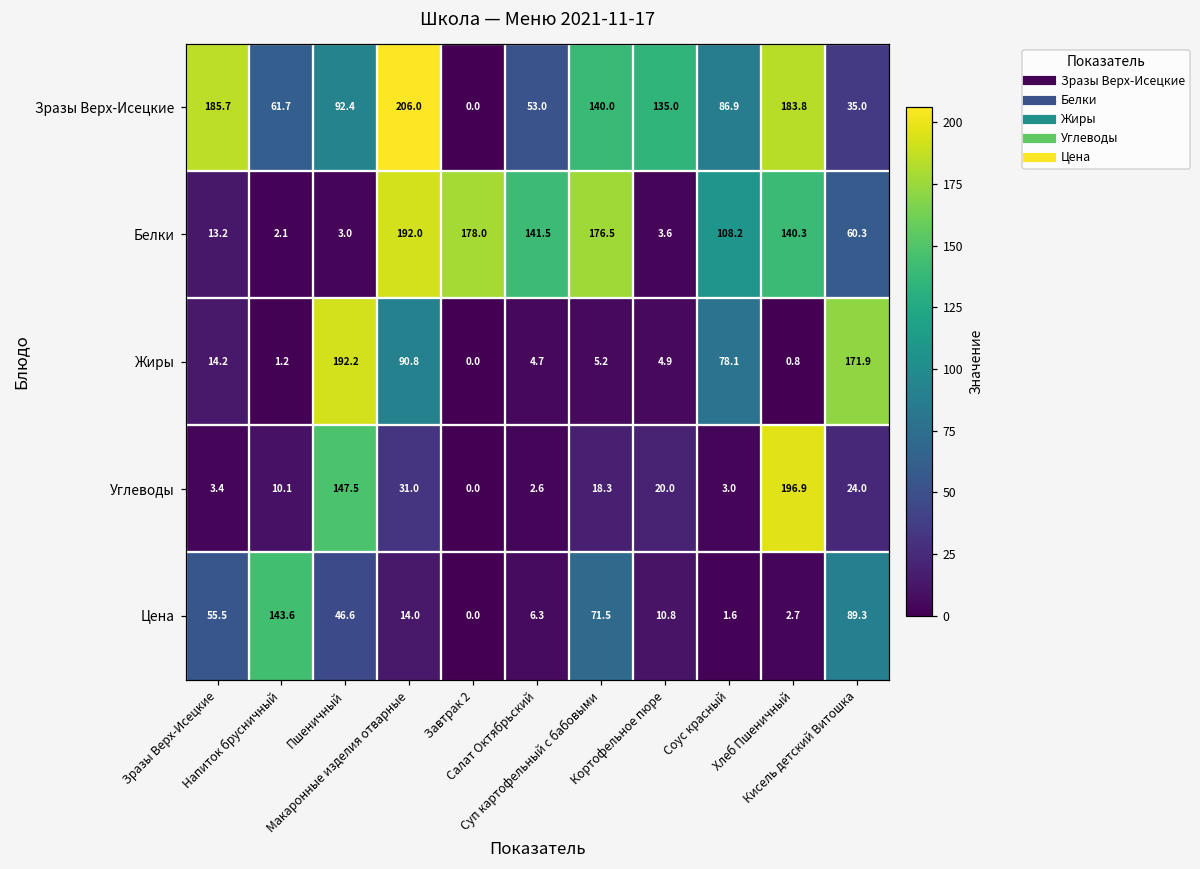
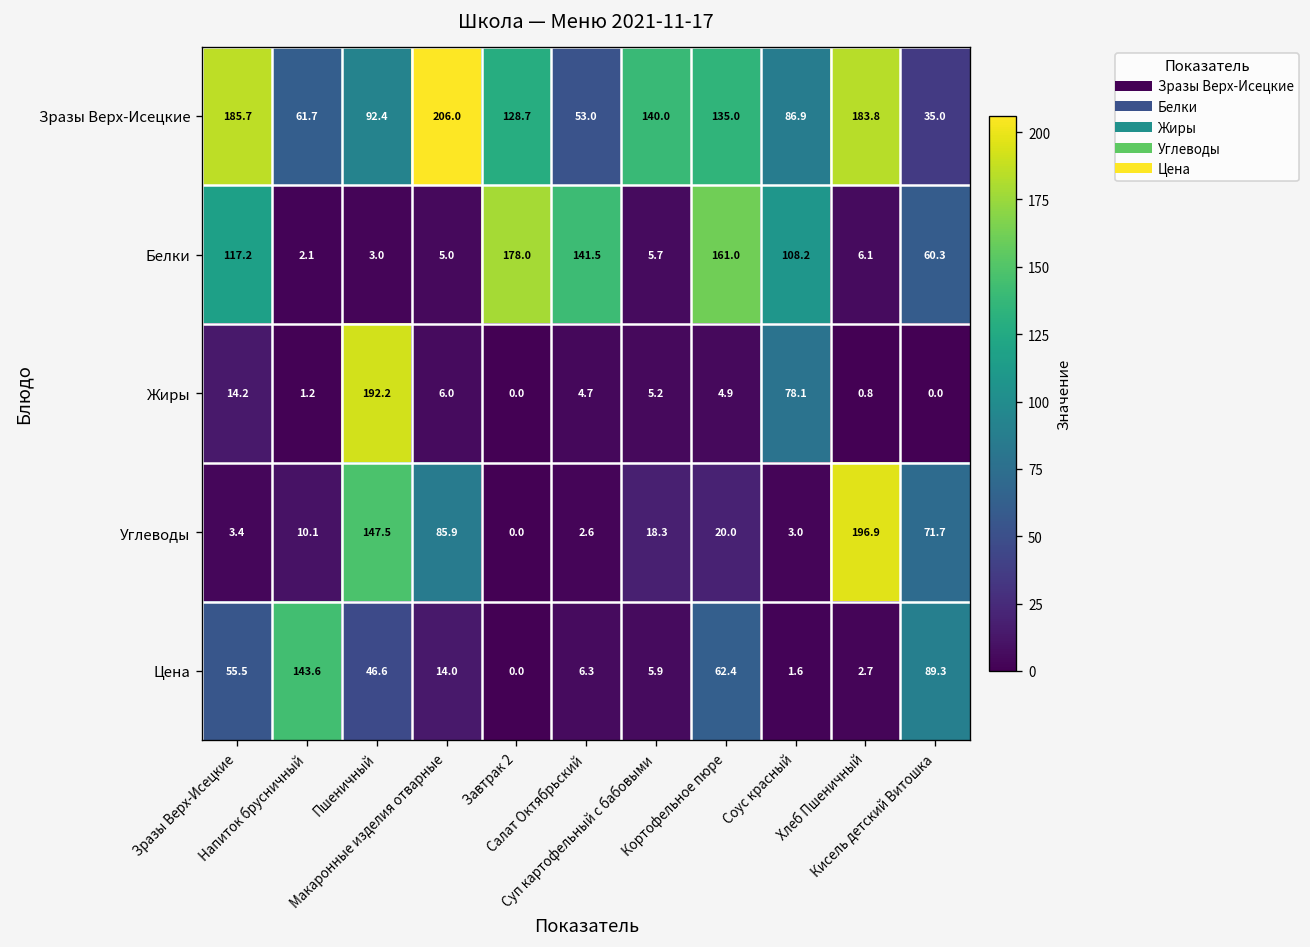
Зразы Верх-Исецкие, Завтрак 2: 0.0 -> 128.7
Белки, Зразы Верх-Исецкие: 13.2 -> 117.2
Белки, Макаронные изделия отварные: 192.0 -> 5.0
Белки, Суп картофельный с бабовыми: 176.5 -> 5.7
Белки, Кортофельное пюре: 3.6 -> 161.0
Белки, Хлеб Пшеничный: 140.3 -> 6.1
Жиры, Макаронные изделия отварные: 90.8 -> 6.0
Жиры, Кисель детский Витошка: 171.9 -> 0.0
Углеводы, Макаронные изделия отварные: 31.0 -> 85.9
Углеводы, Кисель детский Витошка: 24.0 -> 71.7
Цена, Суп картофельный с бабовыми: 71.5 -> 5.9
Цена, Кортофельное пюре: 10.8 -> 62.4
